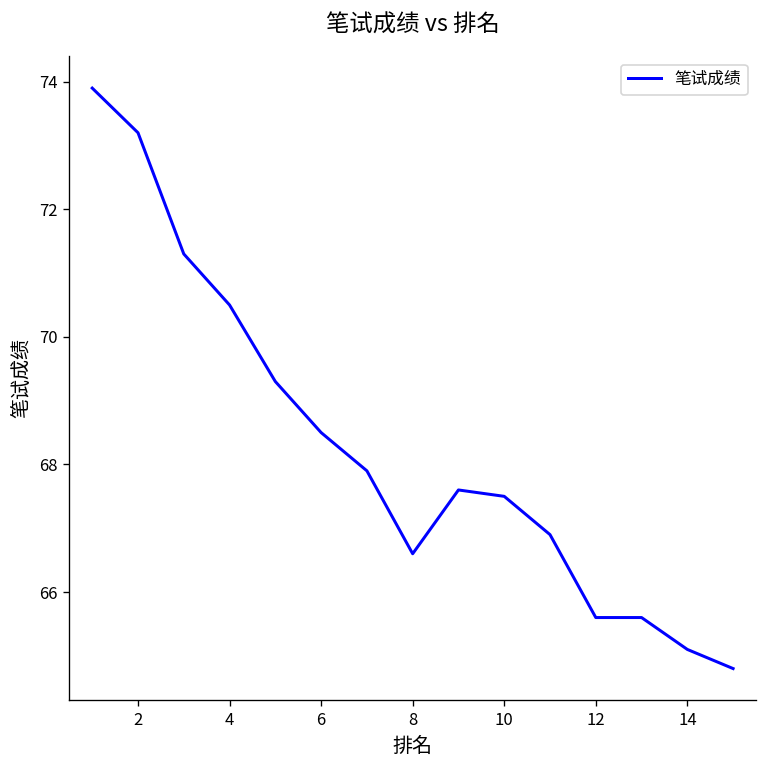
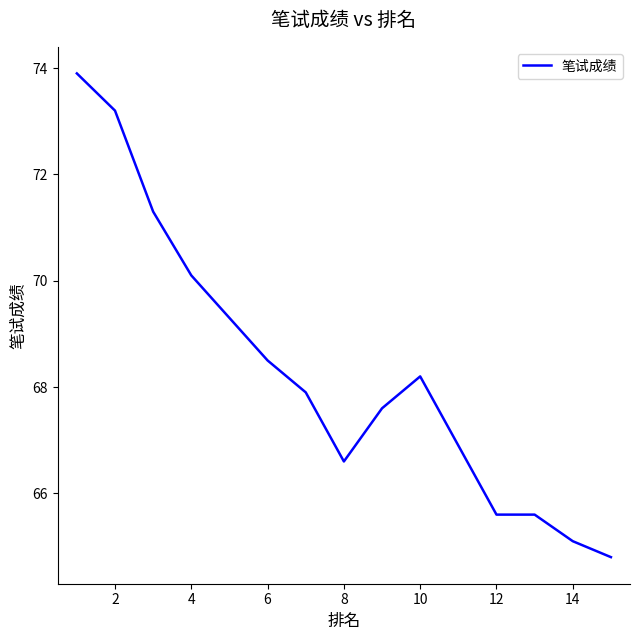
4: 70.5 -> 70.1
10: 67.5 -> 68.2
